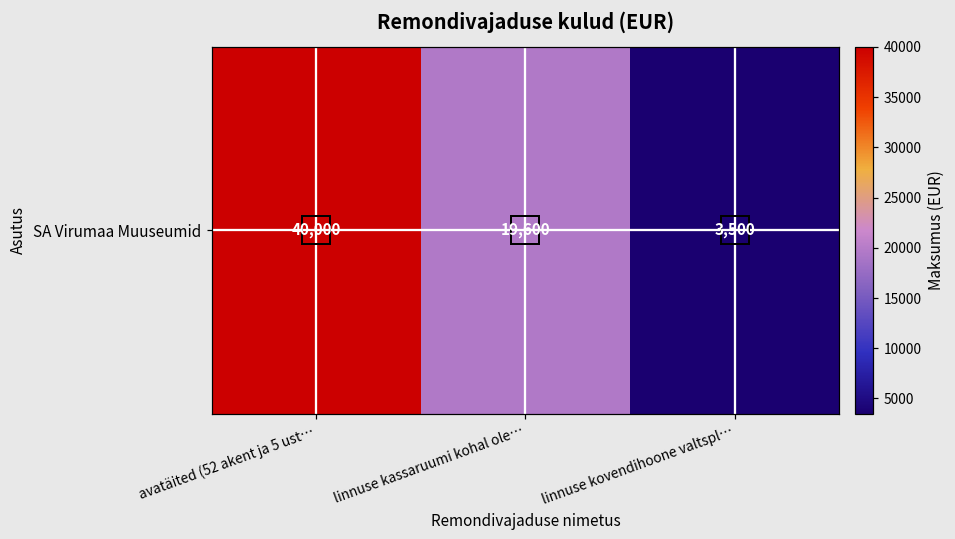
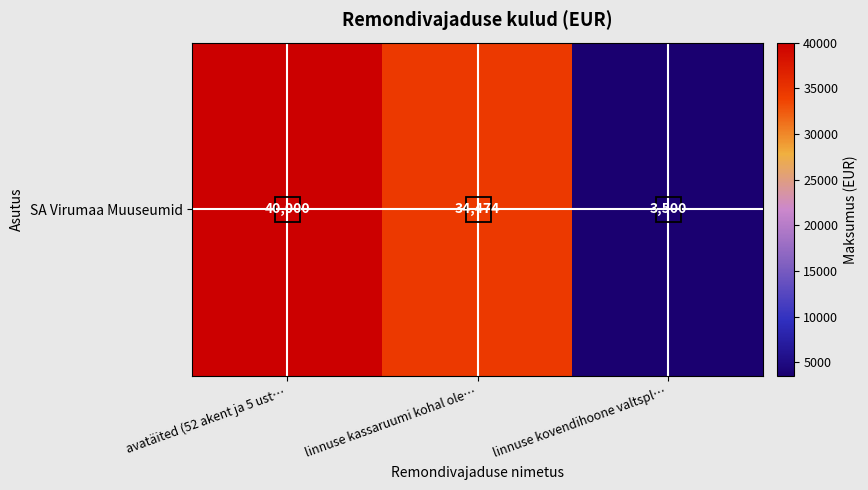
SA Virumaa Muuseumid, linnuse kassaruumi kohal ole…: 19,600 -> 34,474
